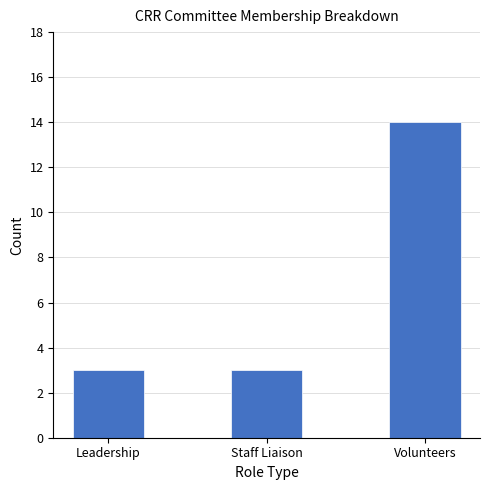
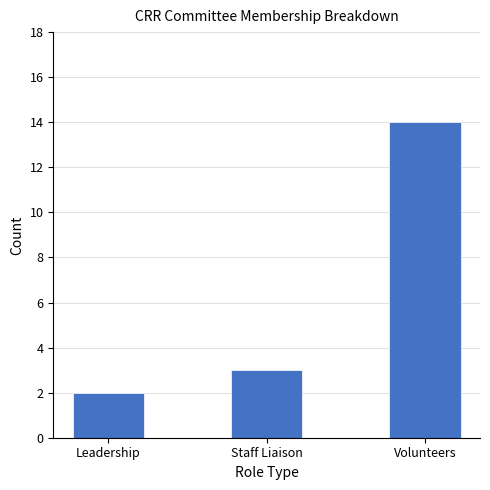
Leadership: 3 -> 2
